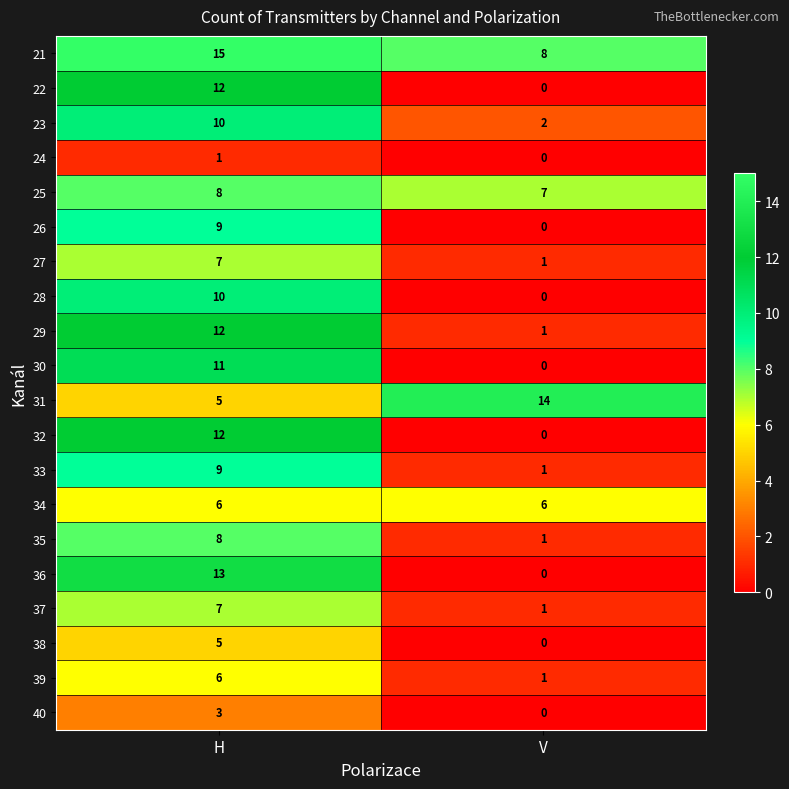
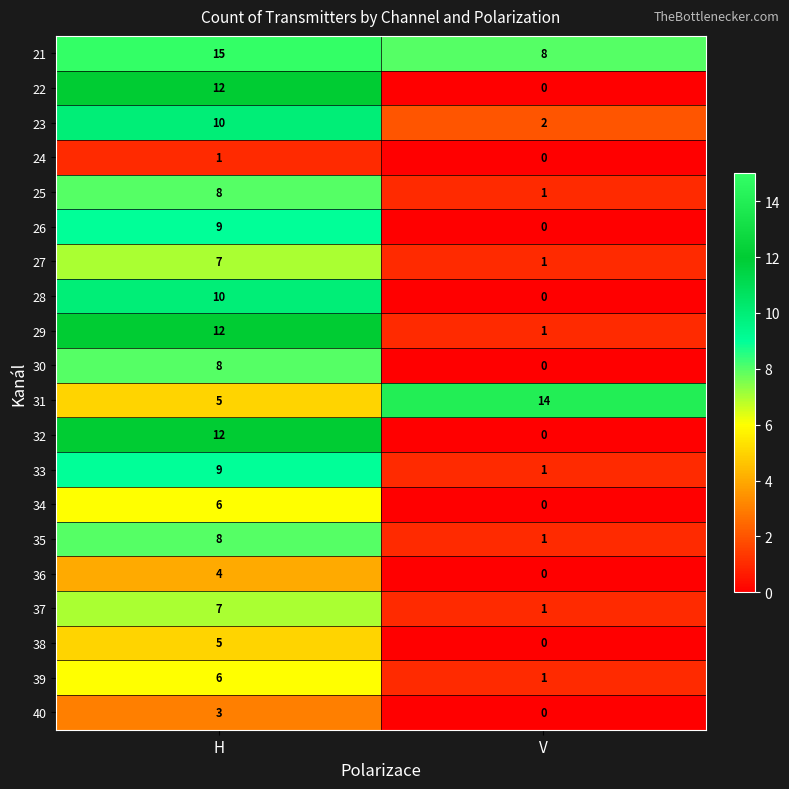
25, V: 7 -> 1
30, H: 11 -> 8
34, V: 6 -> 0
36, H: 13 -> 4
